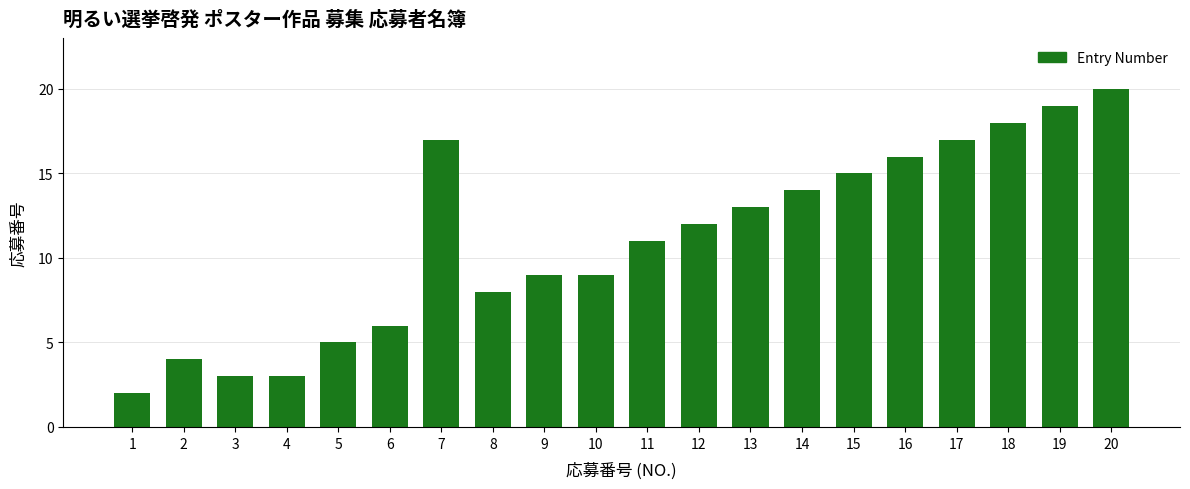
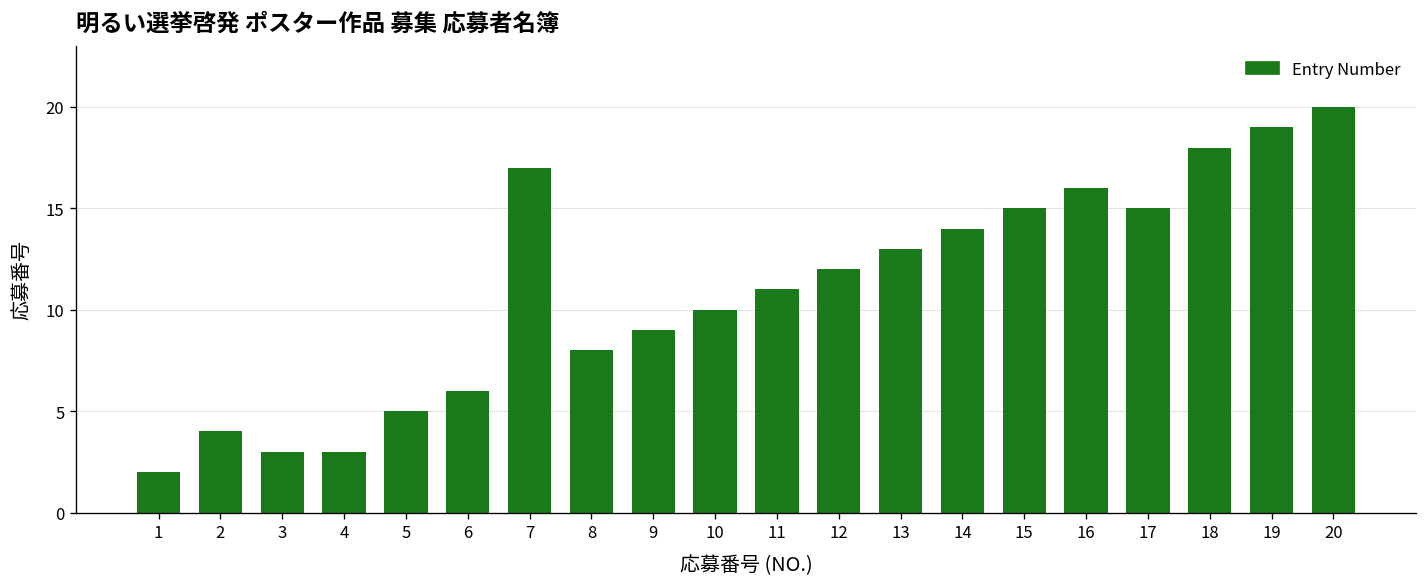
10: 9 -> 10
17: 17 -> 15
